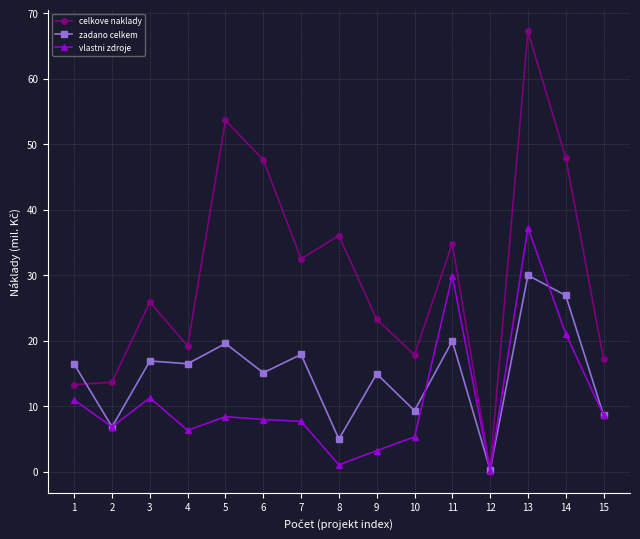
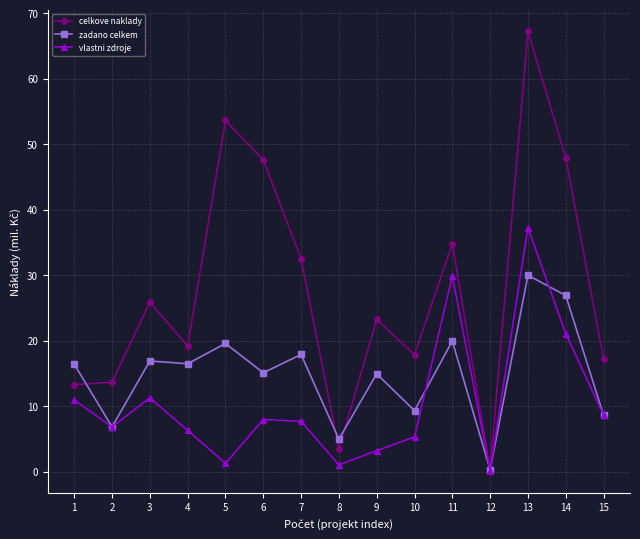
vlastni zdroje, 5: 8 -> 1
celkove naklady, 8: 36 -> 3
